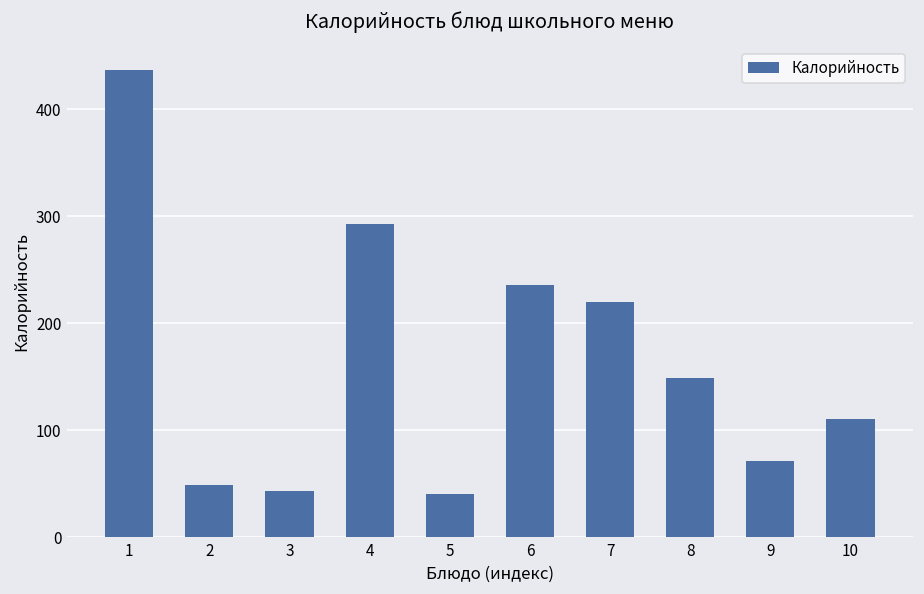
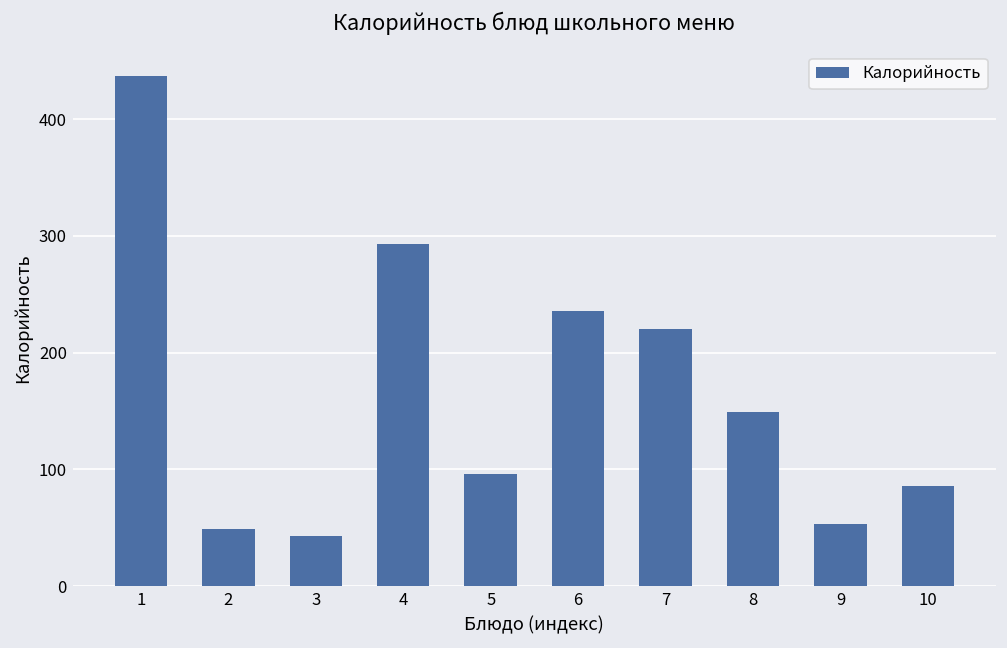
5: 40 -> 100
9: 70 -> 50
10: 110 -> 90
